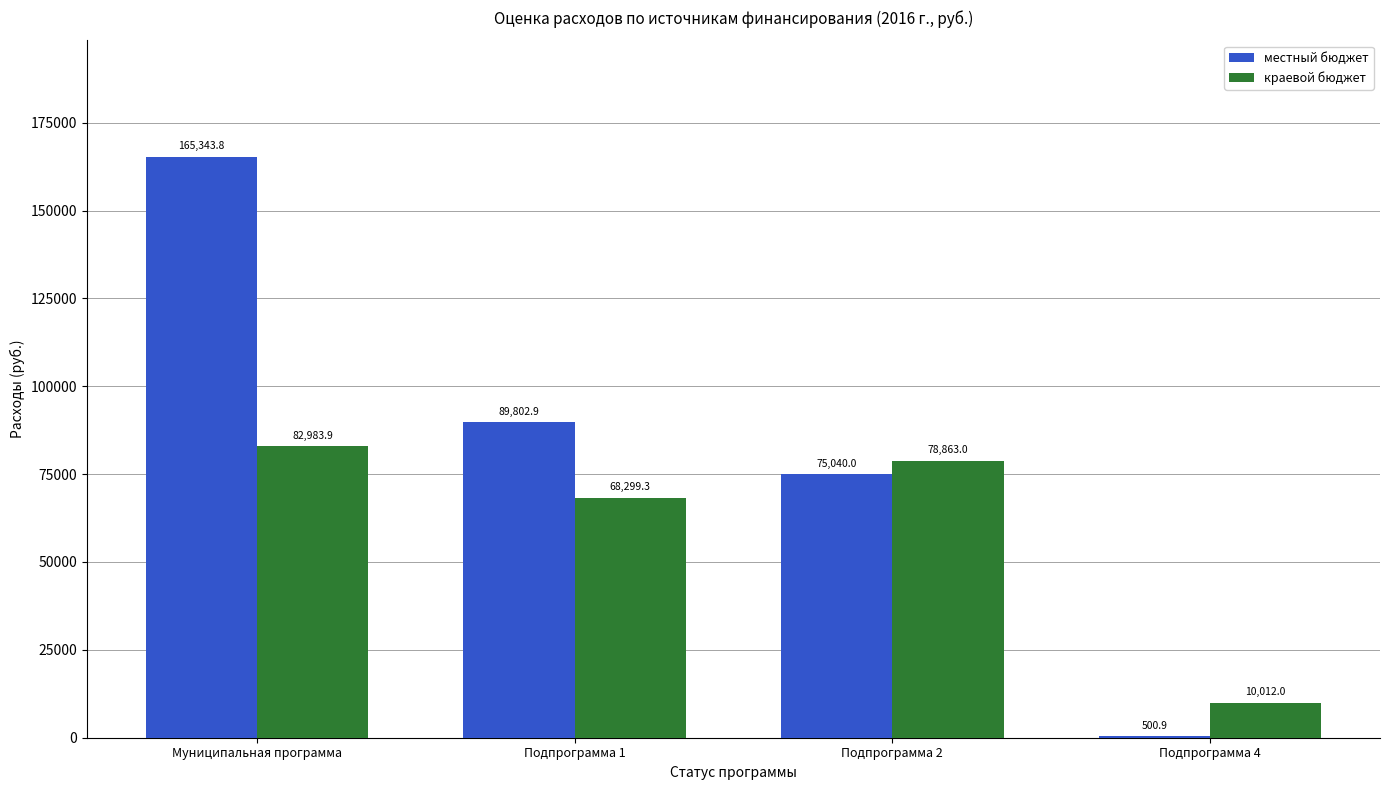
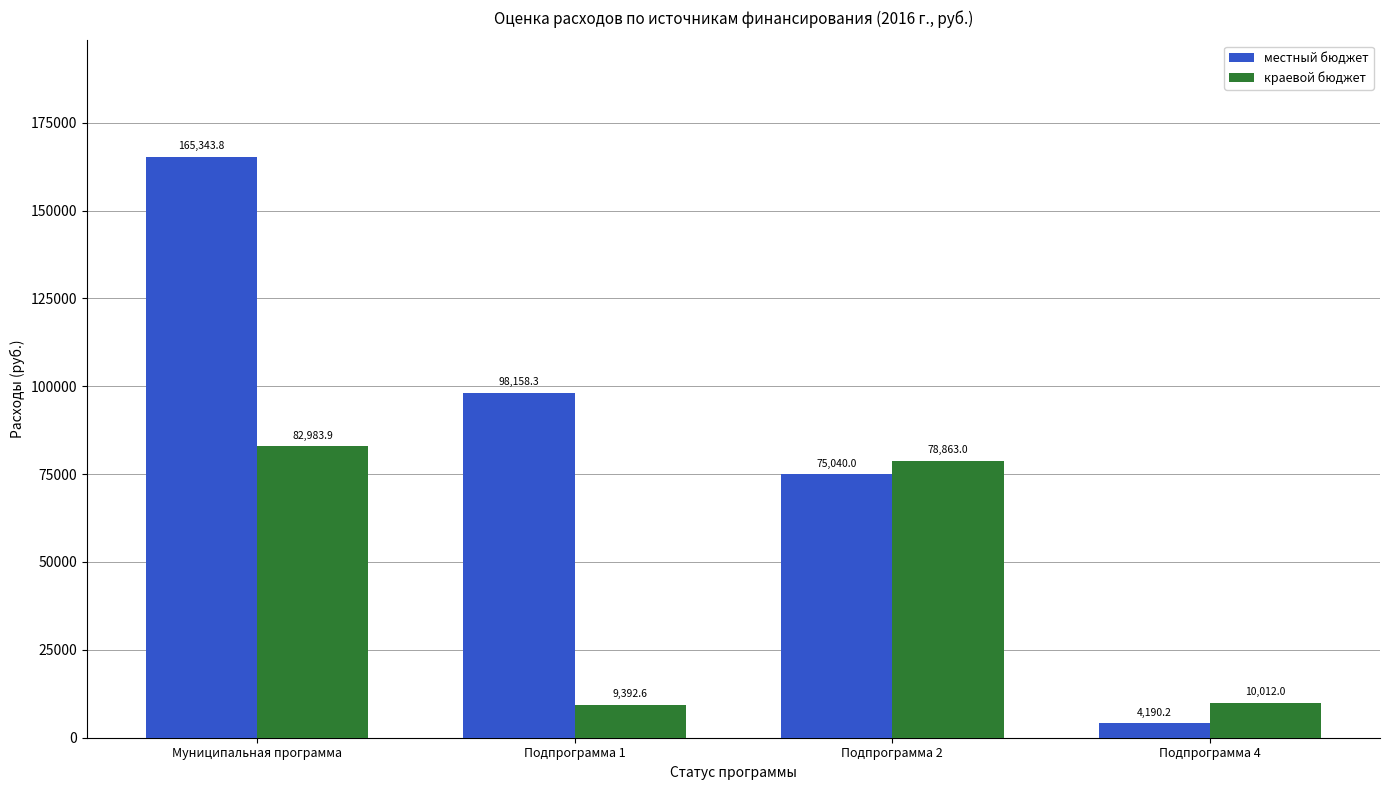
местный бюджет, Подпрограмма 1: 89,802.9 -> 98,158.3
краевой бюджет, Подпрограмма 1: 68,299.3 -> 9,392.6
местный бюджет, Подпрограмма 4: 500.9 -> 4,190.2
